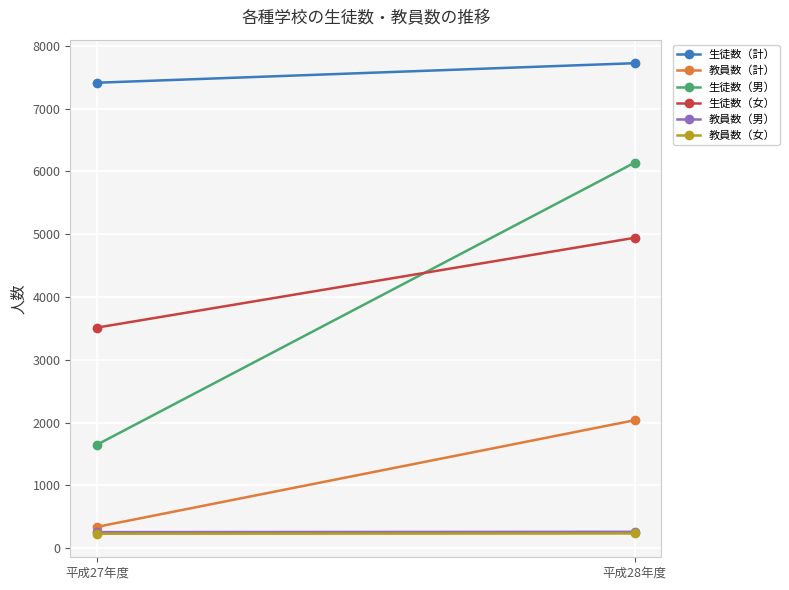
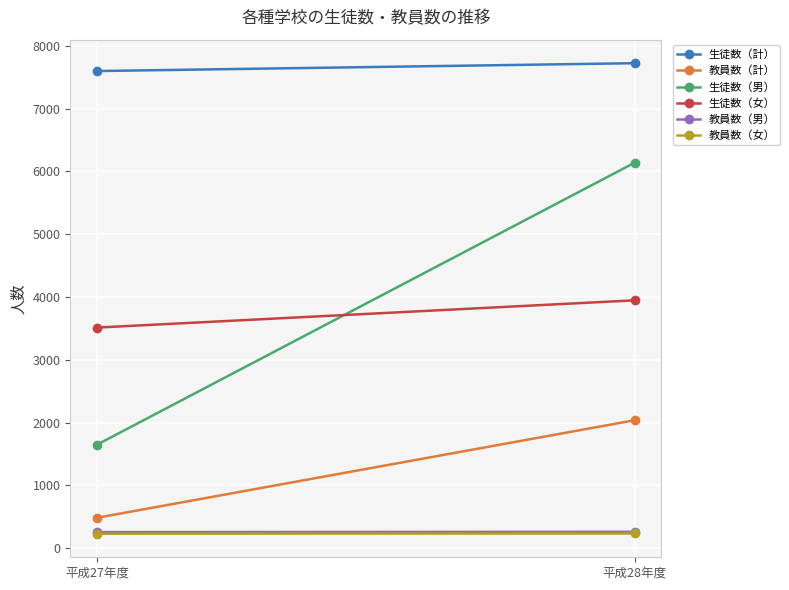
生徒数（計）, 平成27年度: 7400 -> 7600
教員数（計）, 平成27年度: 300 -> 500
生徒数（女）, 平成28年度: 4900 -> 3900
